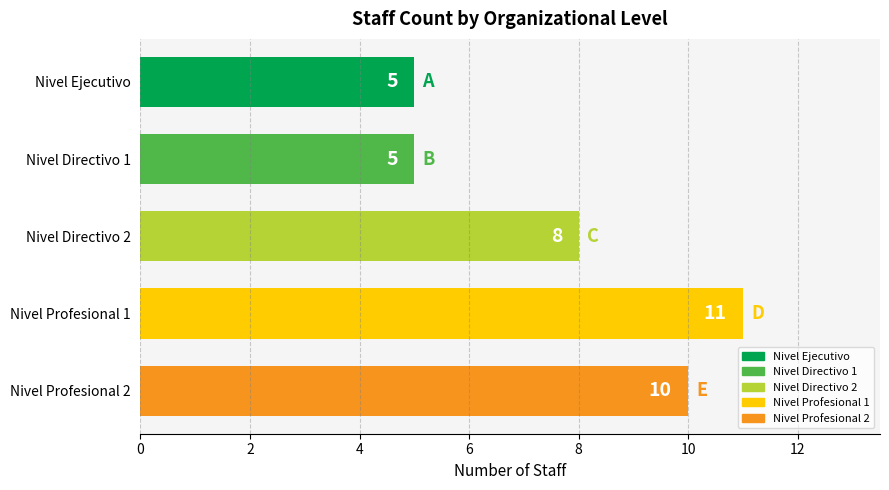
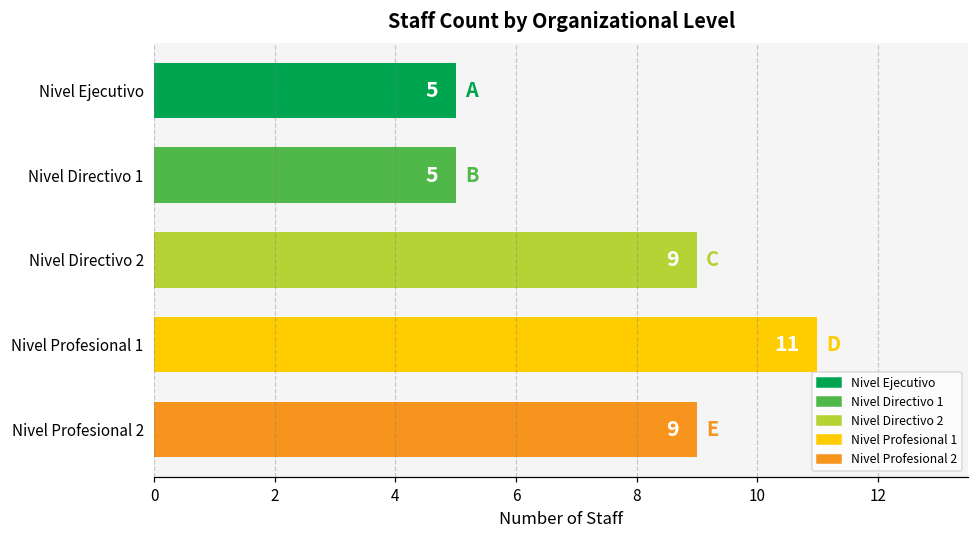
Nivel Directivo 2: 8 -> 9
Nivel Profesional 2: 10 -> 9
